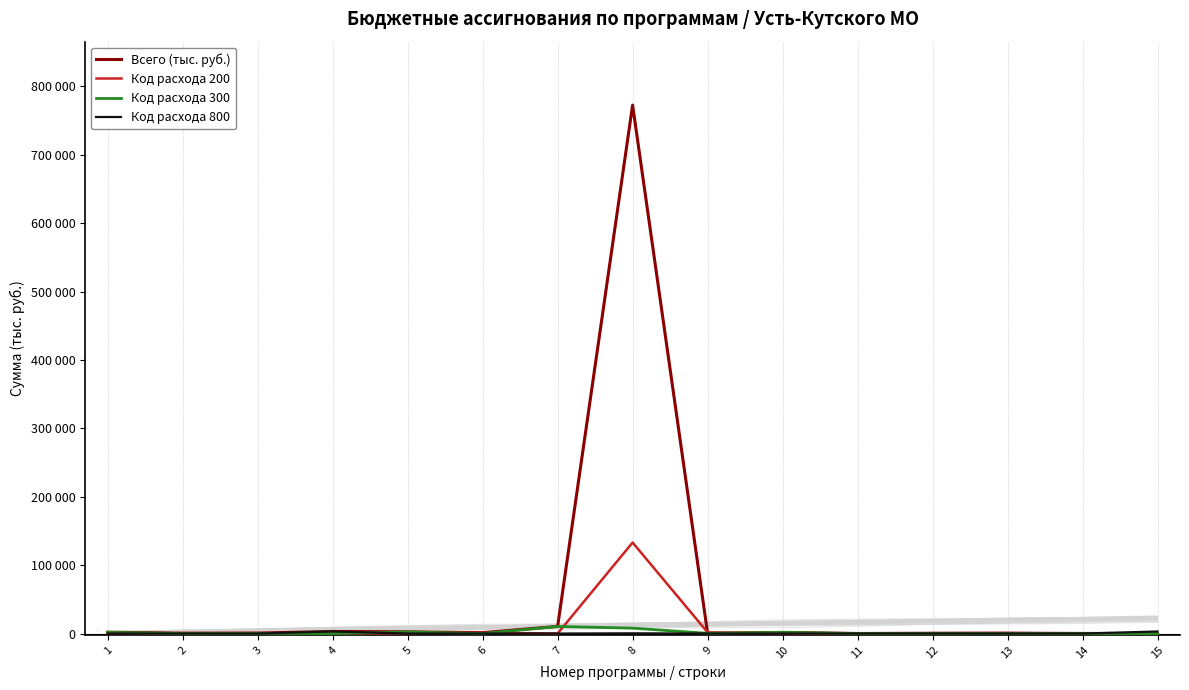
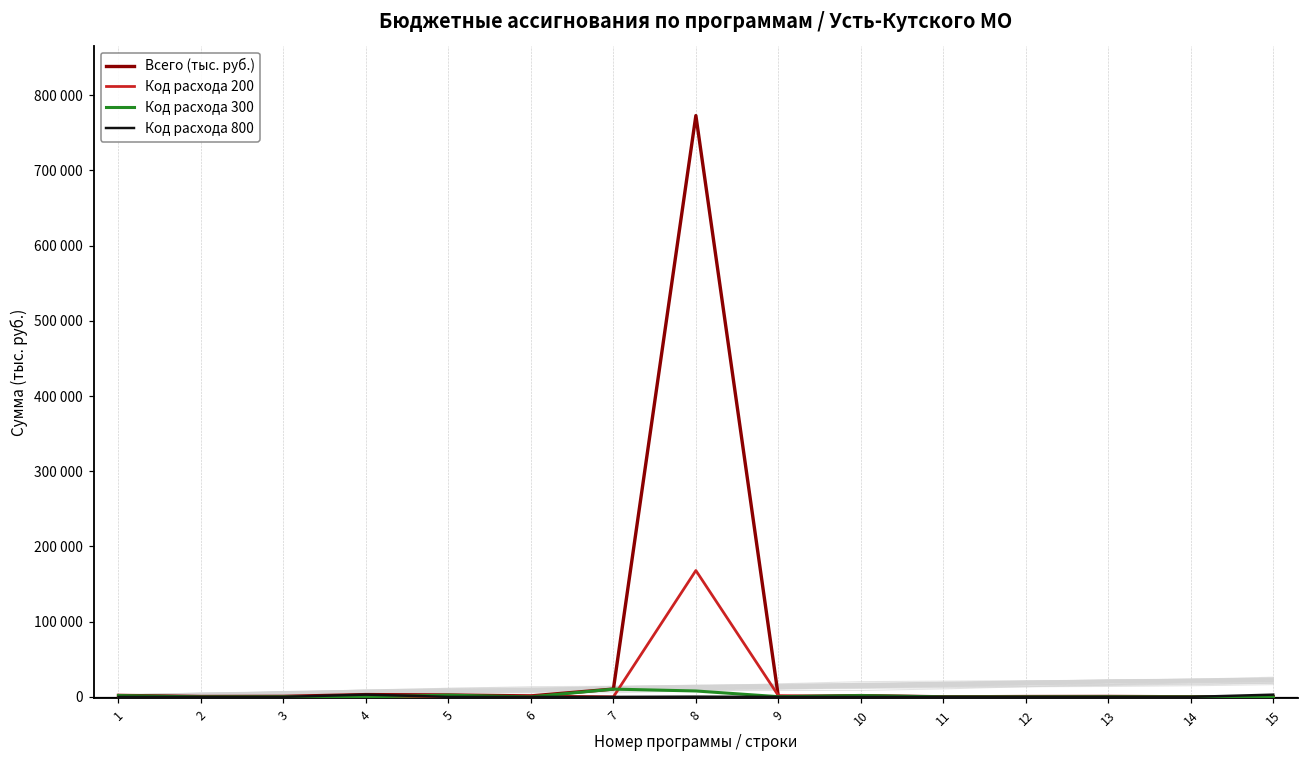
Код расхода 200, 8: 130000 -> 170000
